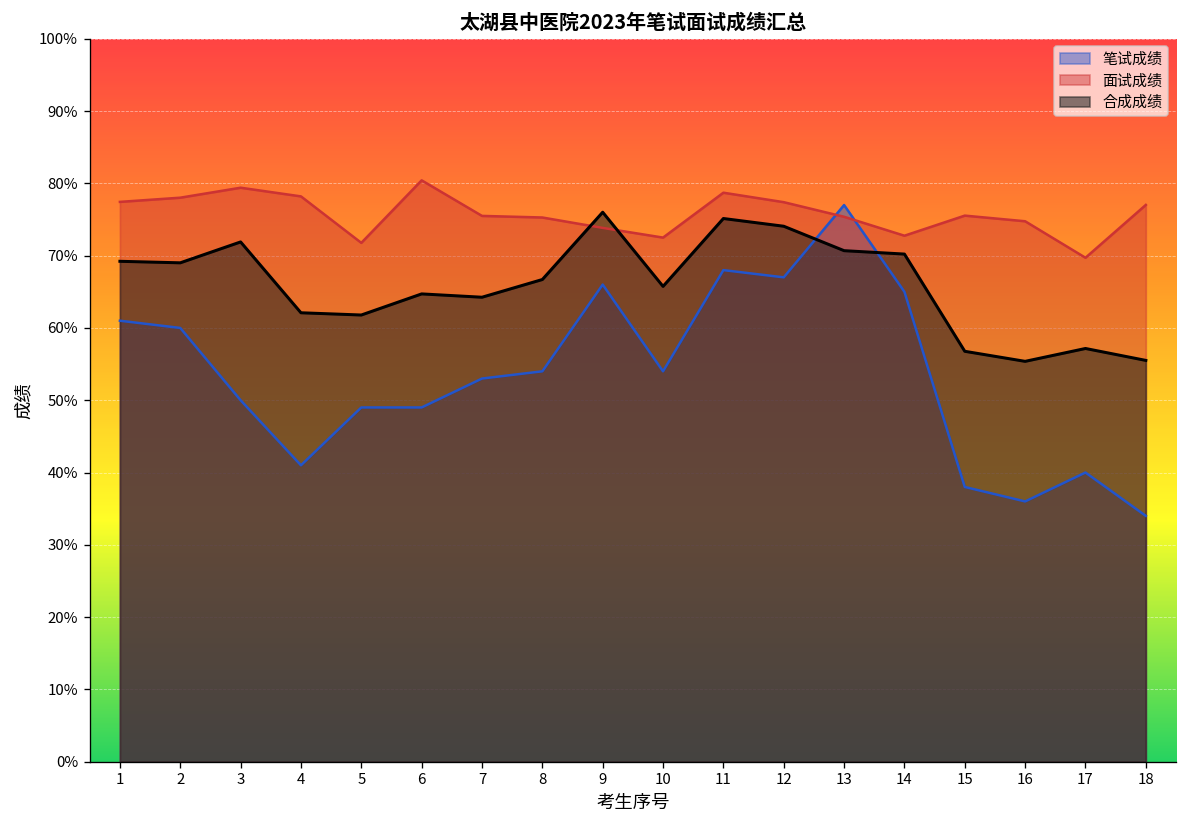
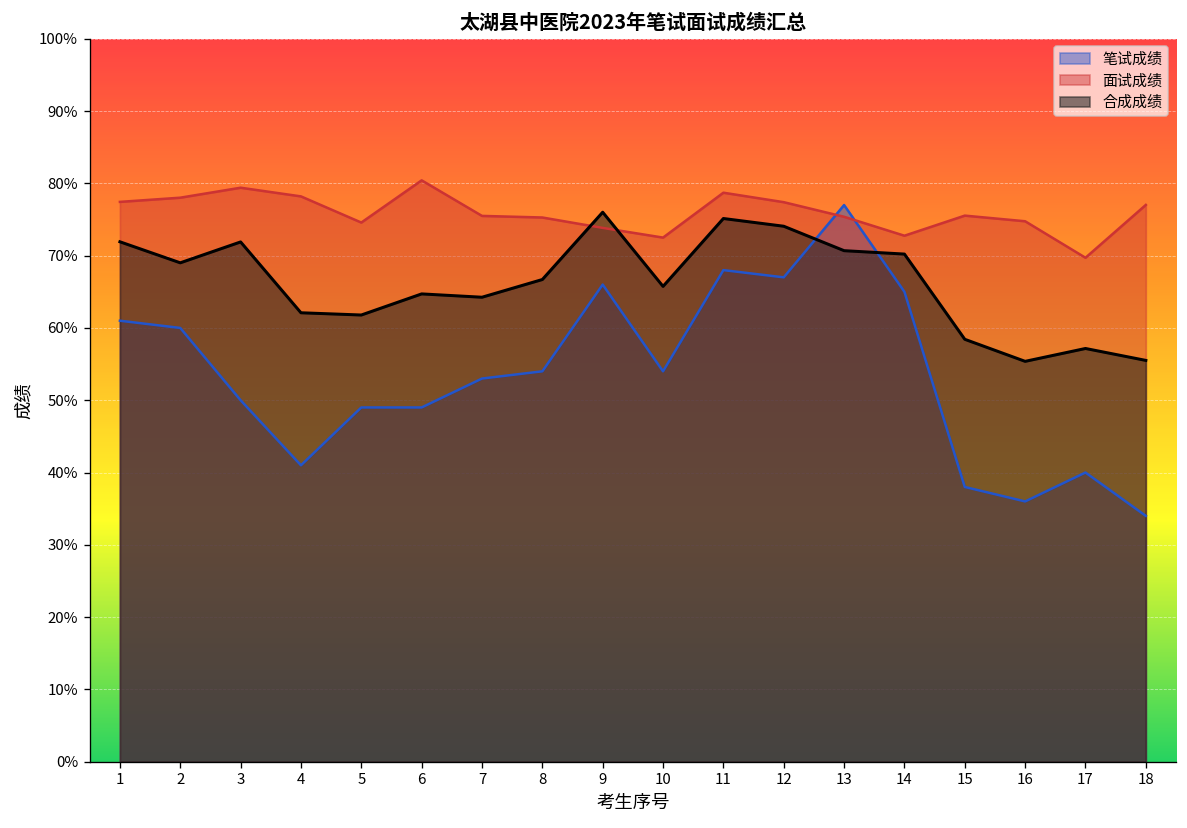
合成成绩, 1: 69% -> 72%
面试成绩, 5: 72% -> 75%
合成成绩, 15: 57% -> 58%
